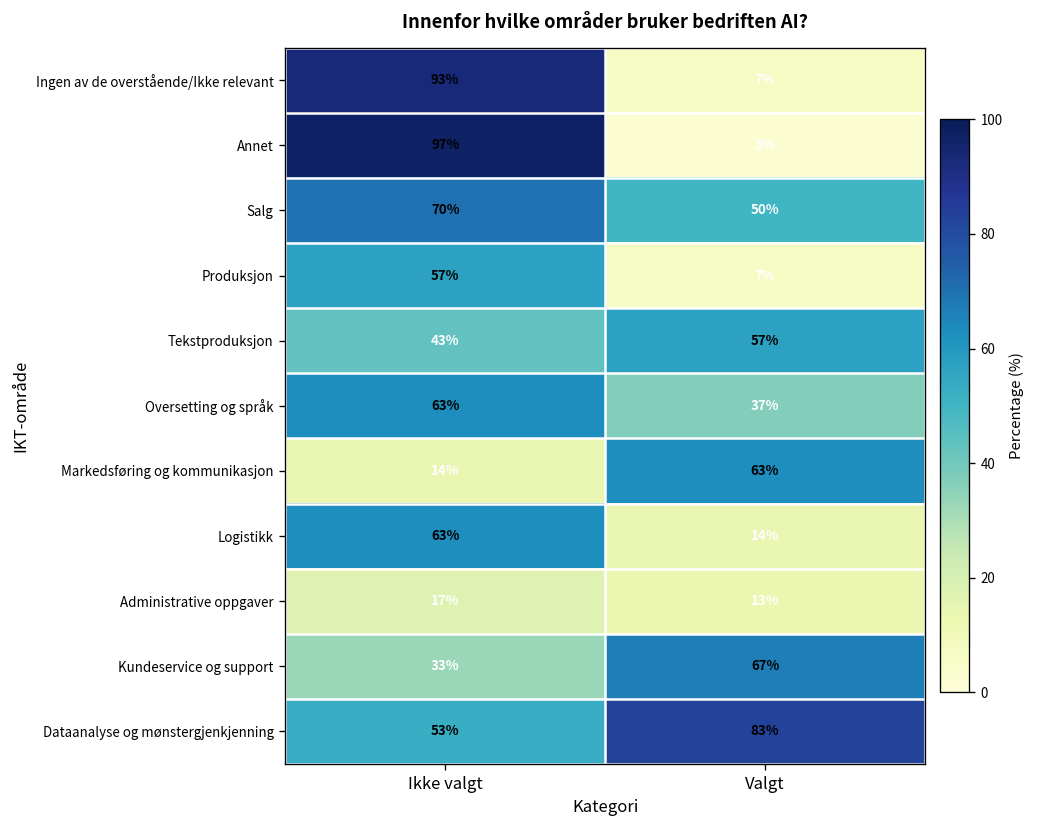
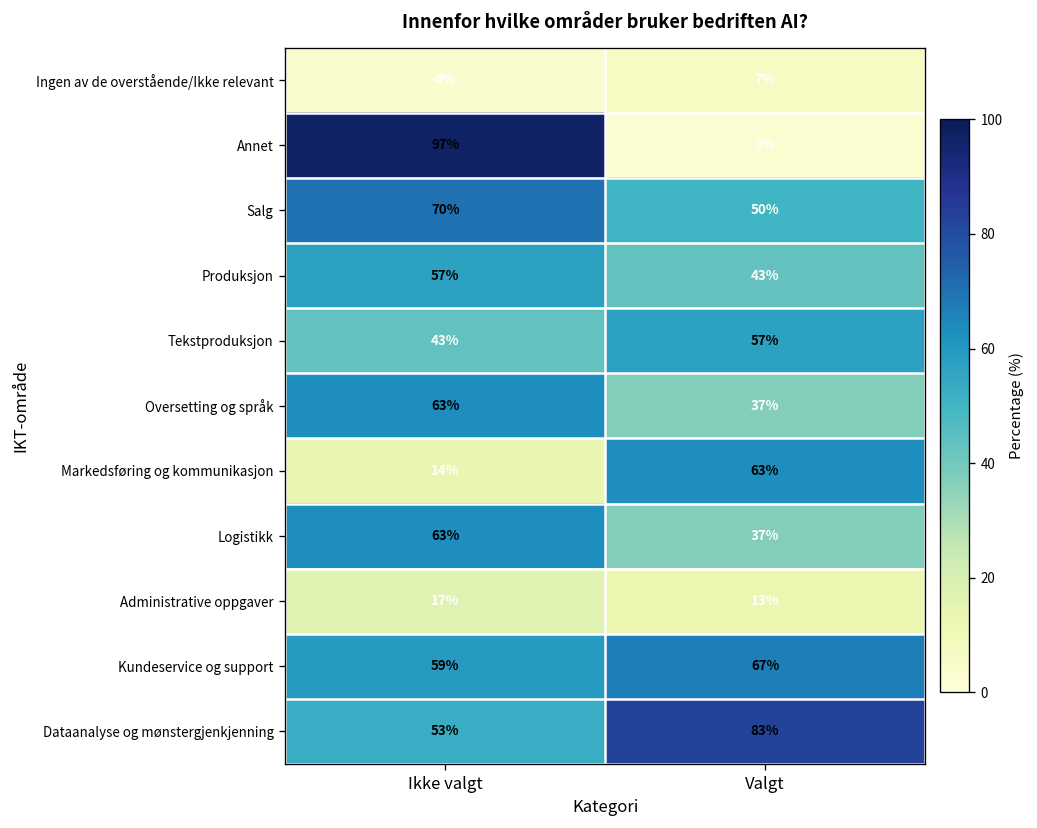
Ingen av de overstående/Ikke relevant, Ikke valgt: 93% -> 4%
Produksjon, Valgt: 7% -> 43%
Logistikk, Valgt: 14% -> 37%
Kundeservice og support, Ikke valgt: 33% -> 59%
